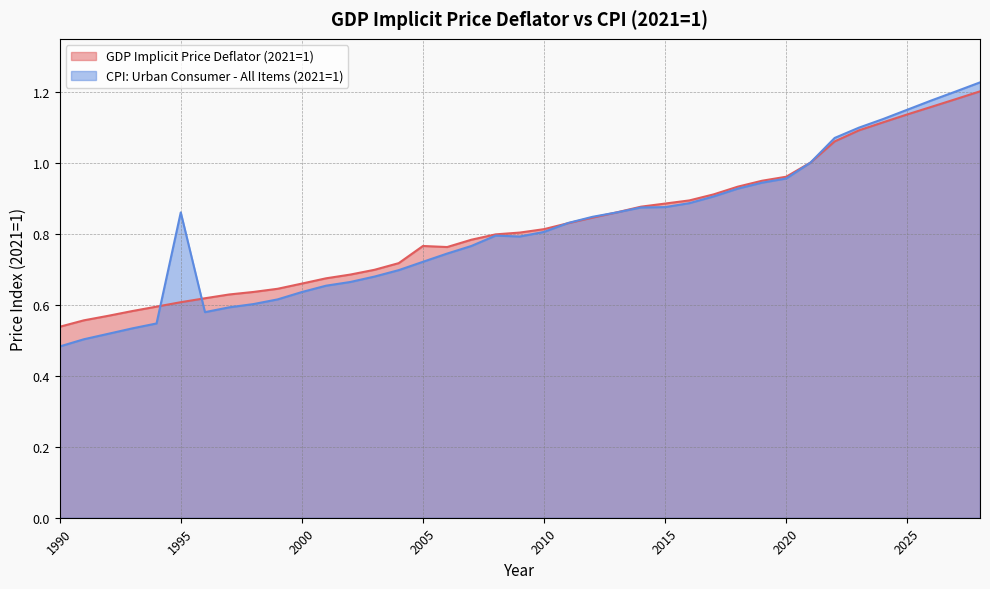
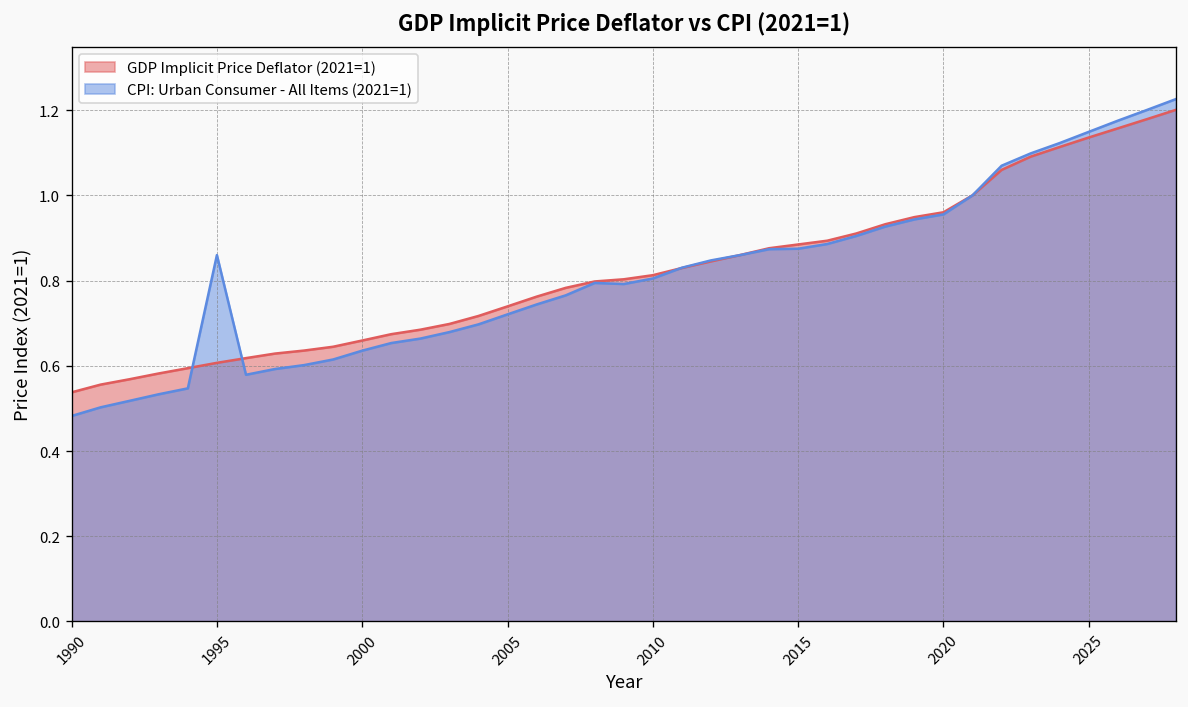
GDP Implicit Price Deflator (2021=1), 2005: 0.77 -> 0.74
